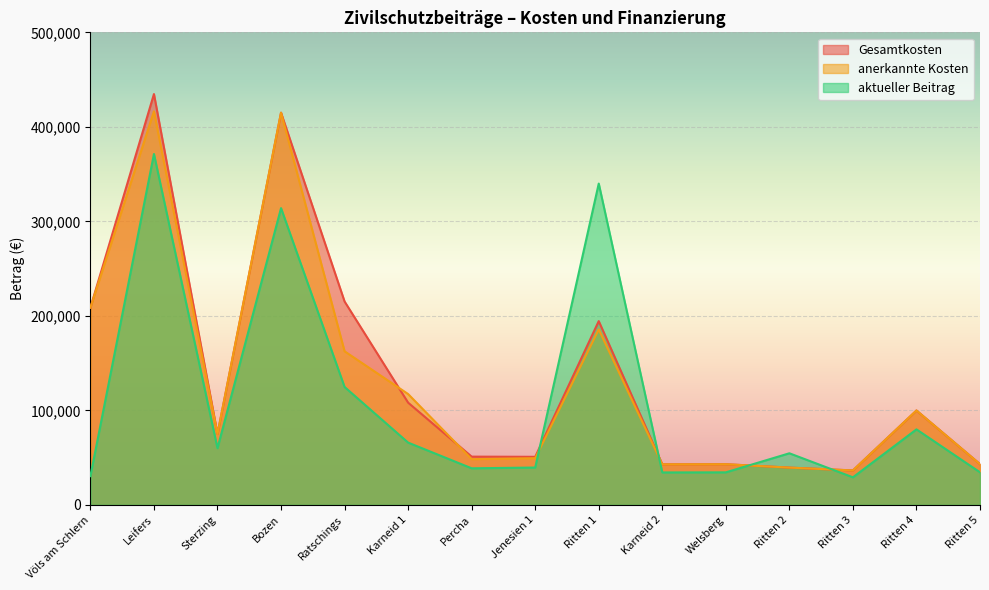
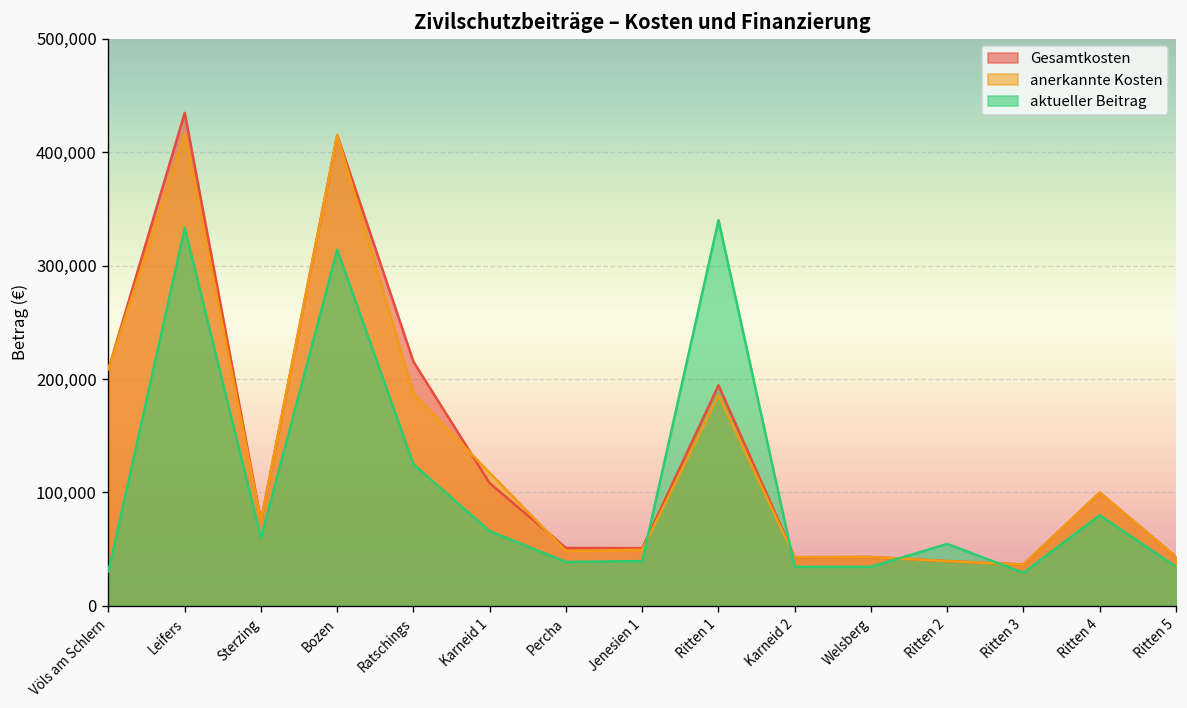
aktueller Beitrag, Leifers: 370,000 -> 330,000
anerkannte Kosten, Ratschings: 160,000 -> 190,000
